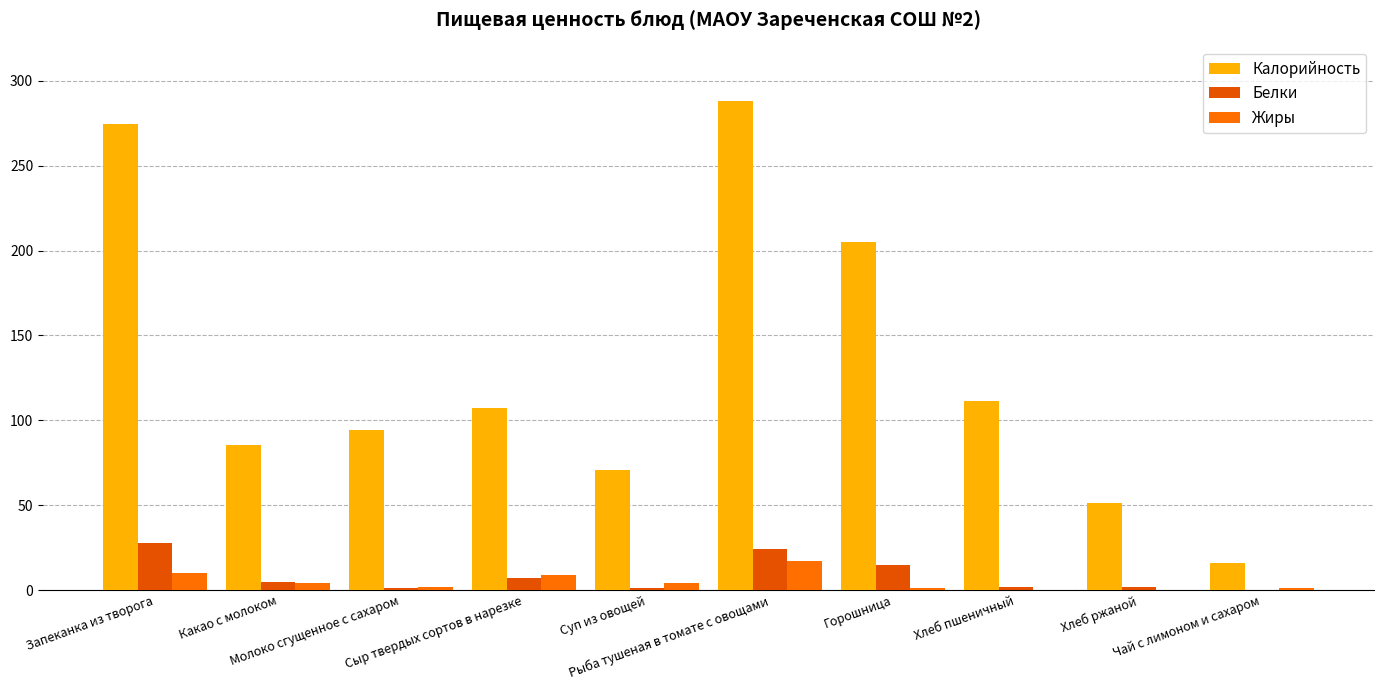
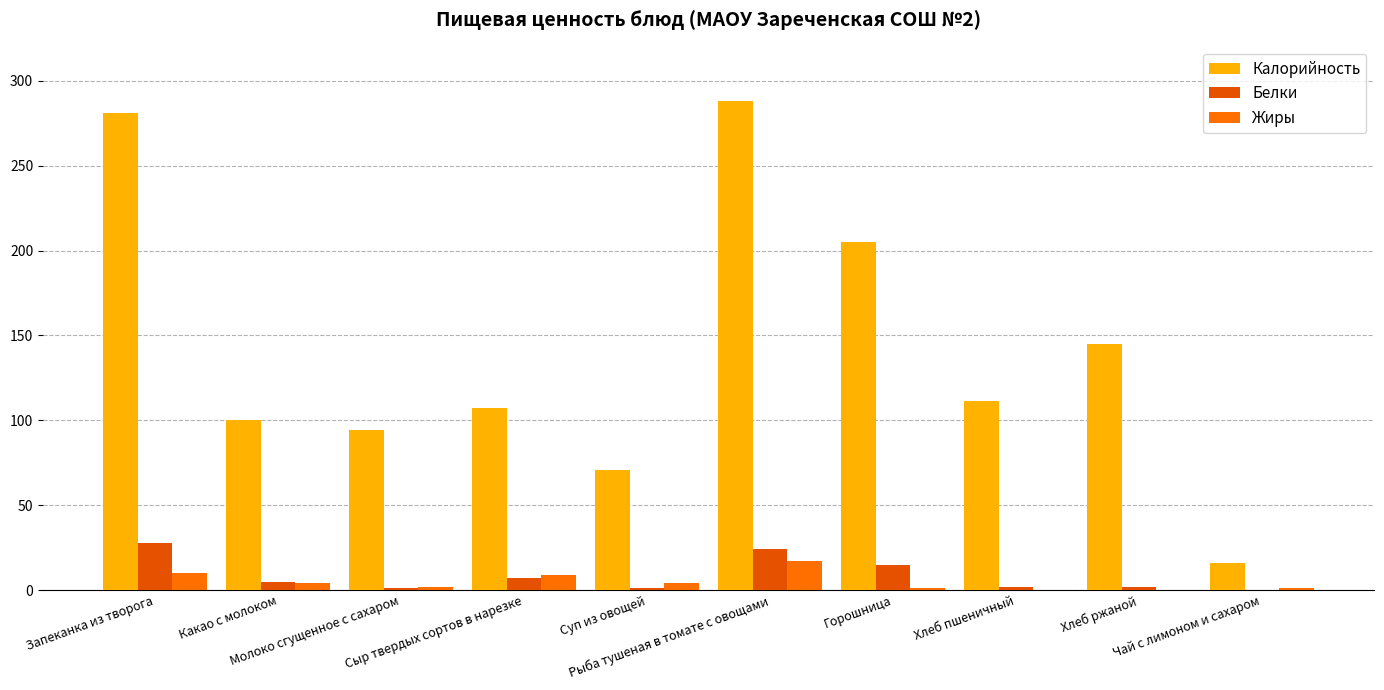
Калорийность, Запеканка из творога: 274 -> 281
Калорийность, Какао с молоком: 85 -> 100
Калорийность, Хлеб ржаной: 51 -> 145
